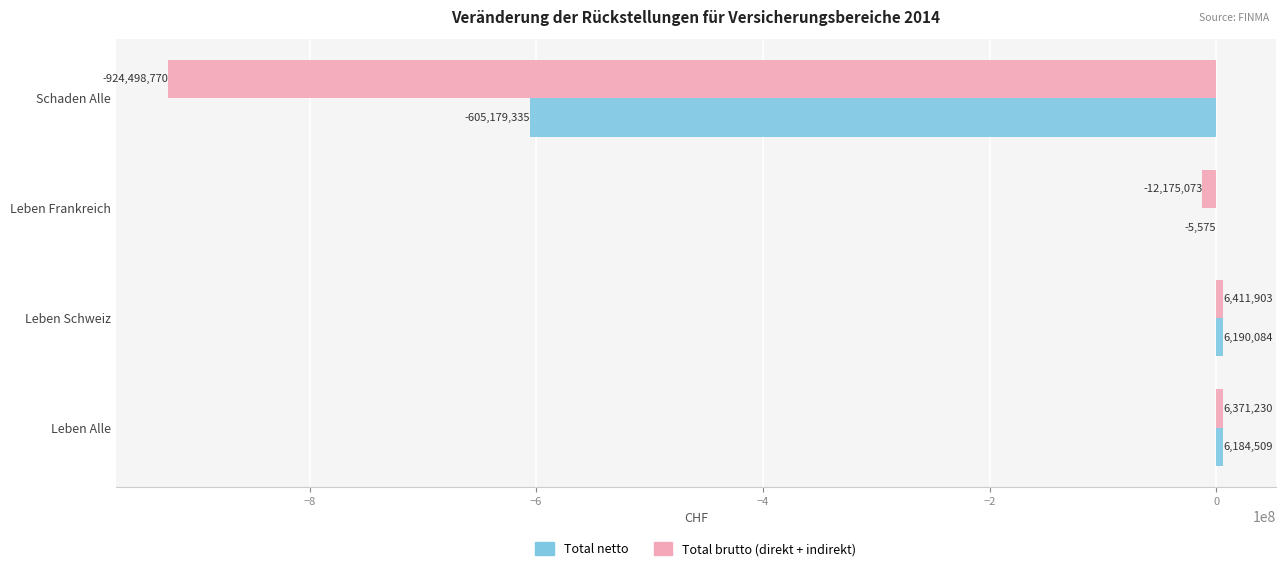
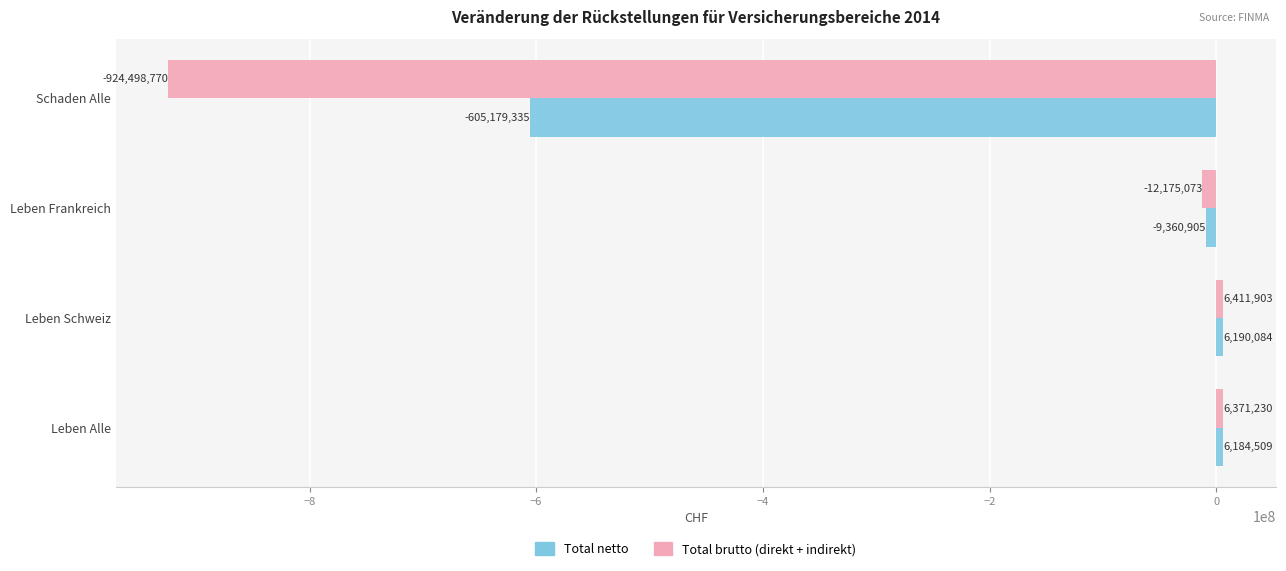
Total netto, Leben Frankreich: -5,575 -> -9,360,905
